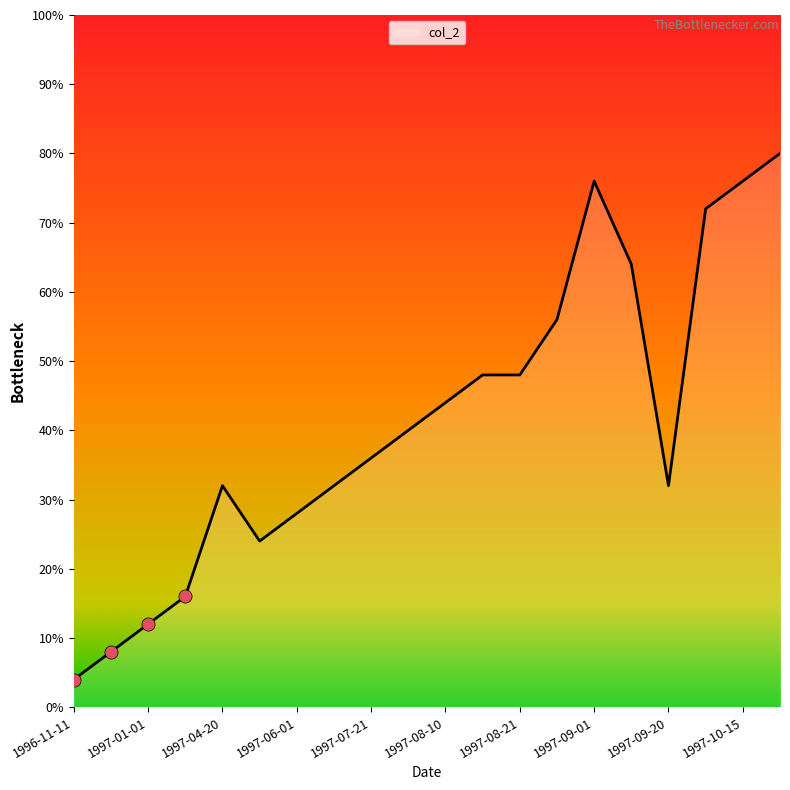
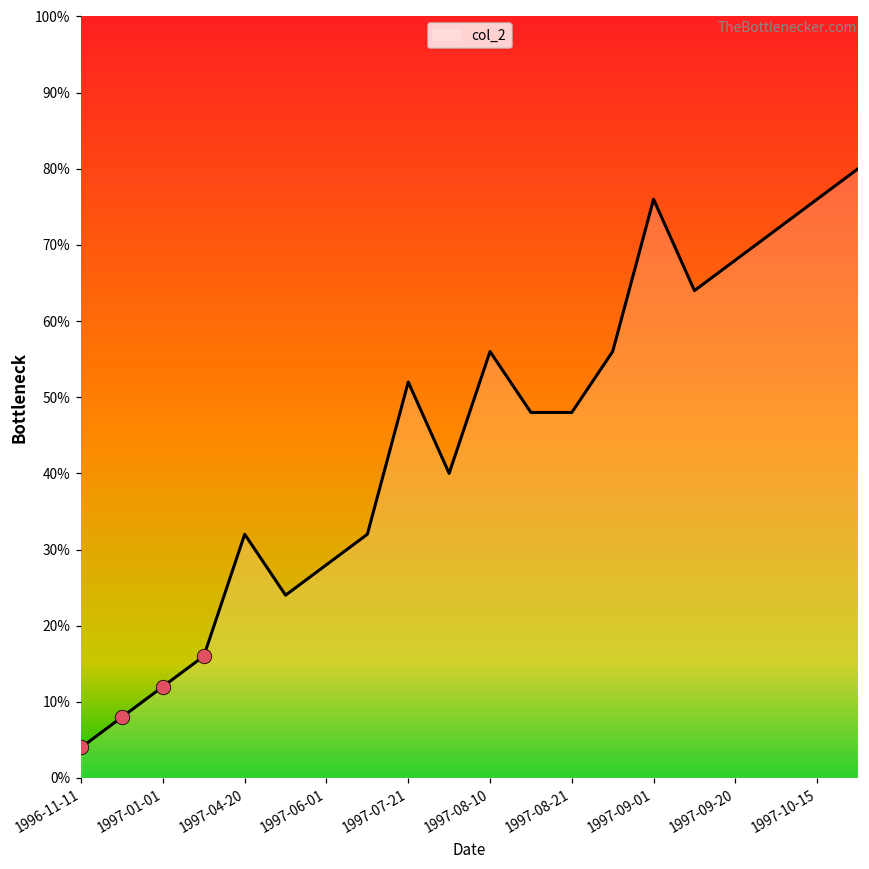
col_2, 1997-07-21: 36% -> 52%
col_2, 1997-08-10: 44% -> 56%
col_2, 1997-09-20: 32% -> 68%
